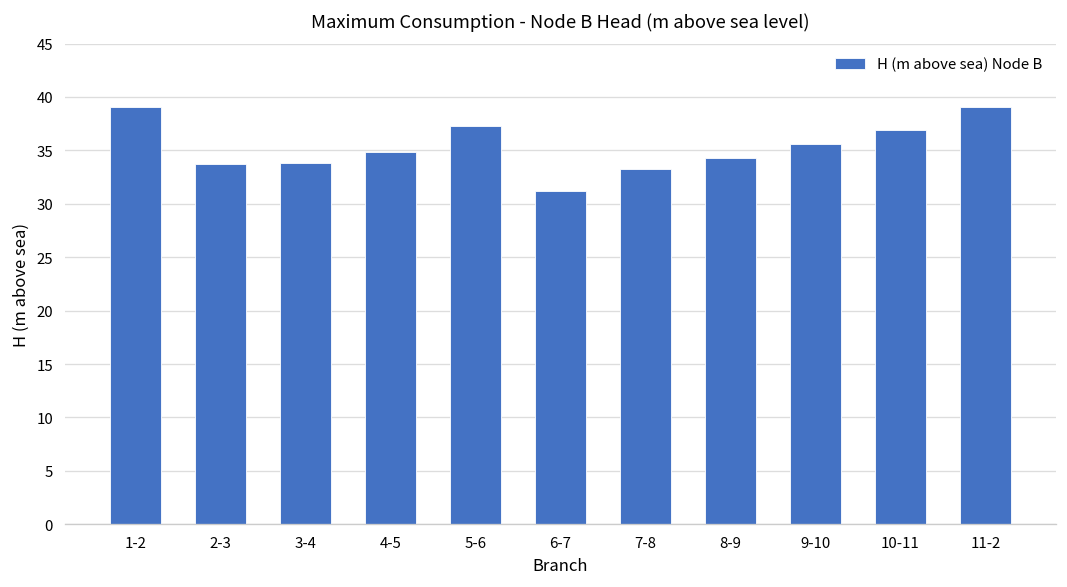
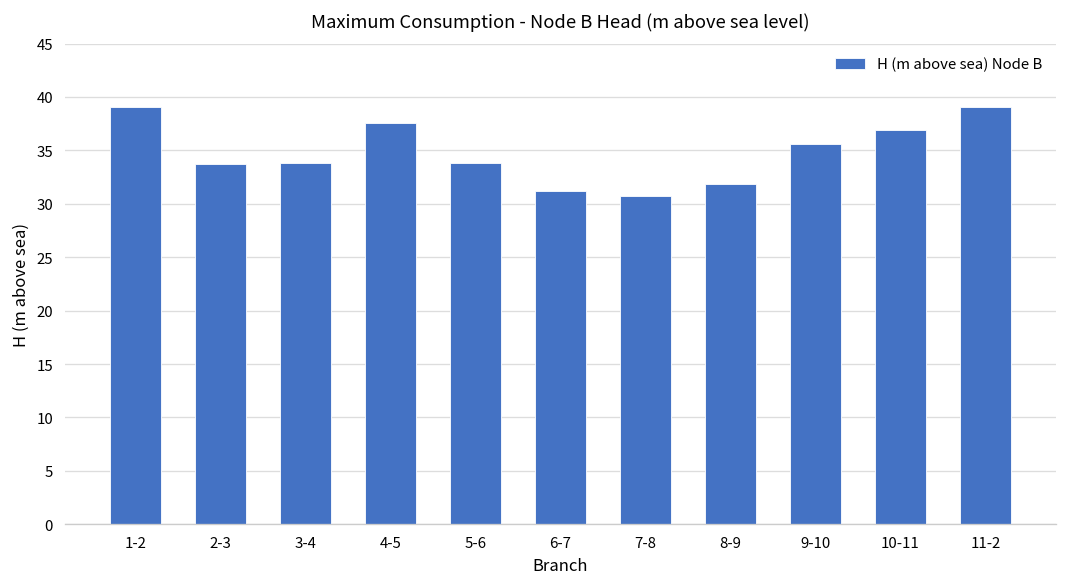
4-5: 35 -> 38
5-6: 37 -> 34
7-8: 33 -> 31
8-9: 34 -> 32
